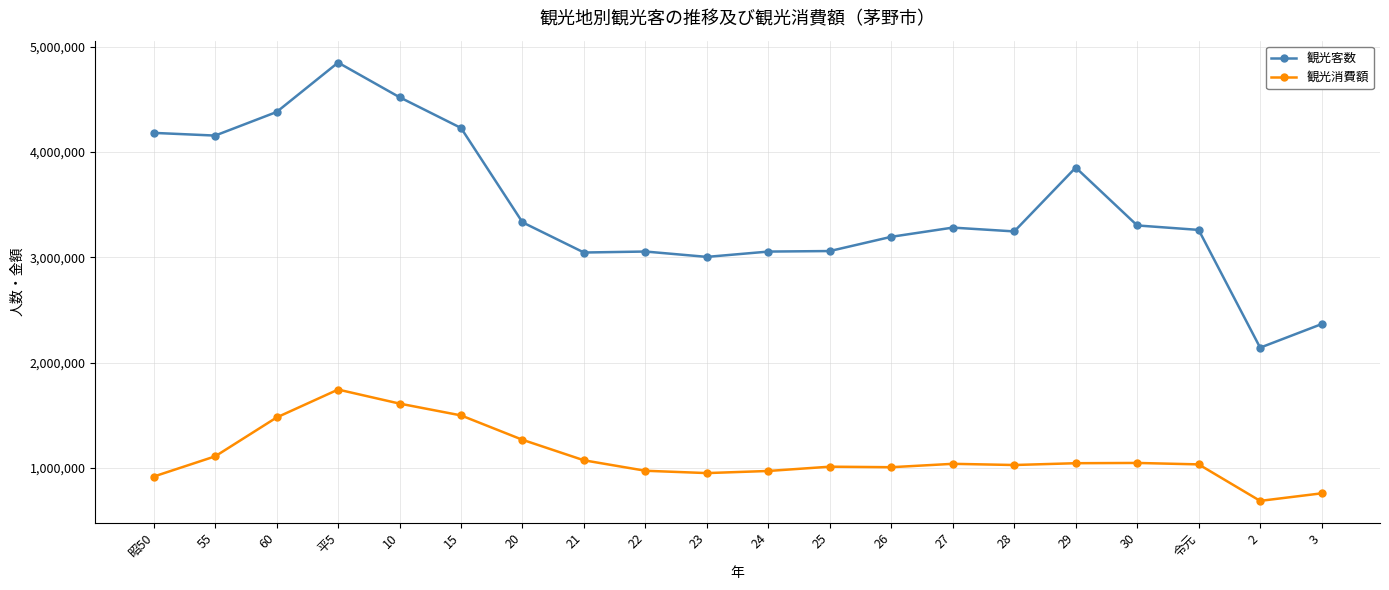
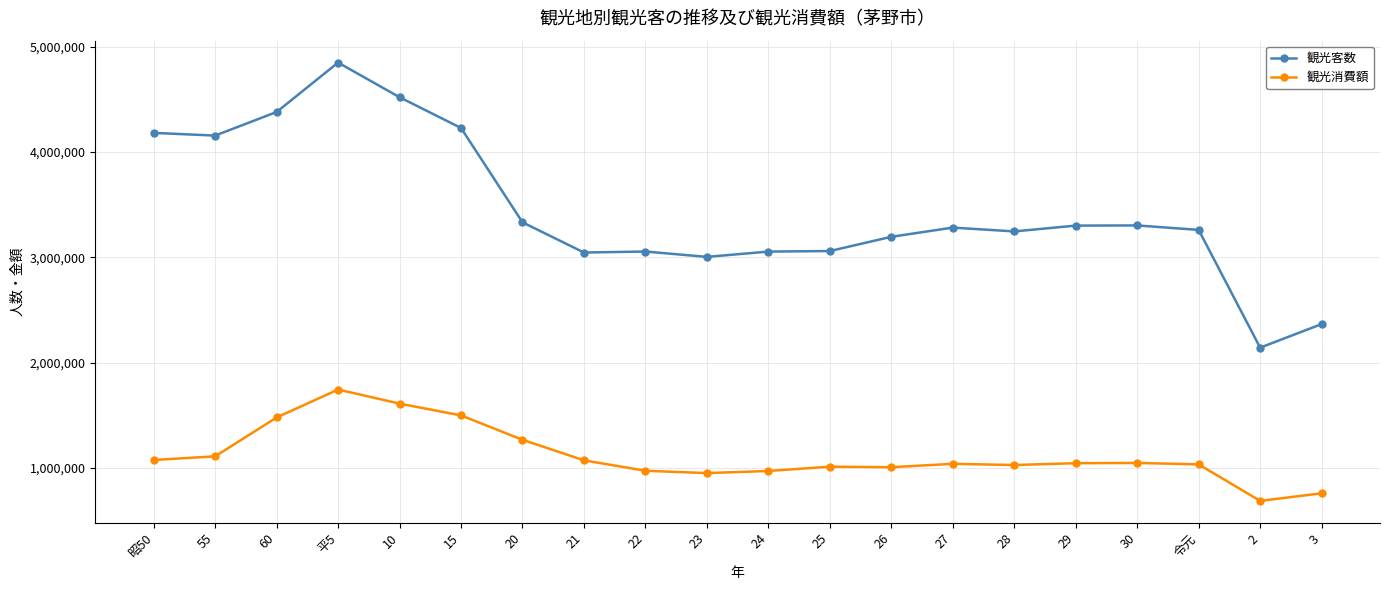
観光消費額, 昭50: 920,000 -> 1,070,000
観光客数, 29: 3,850,000 -> 3,300,000
